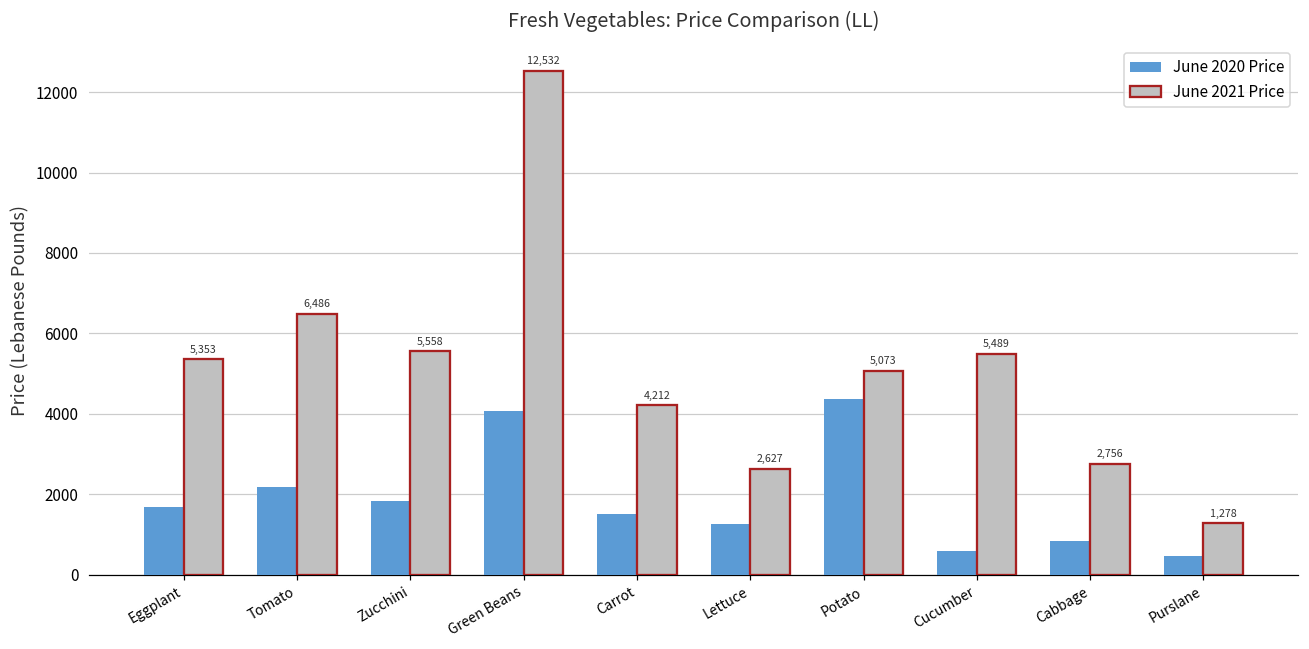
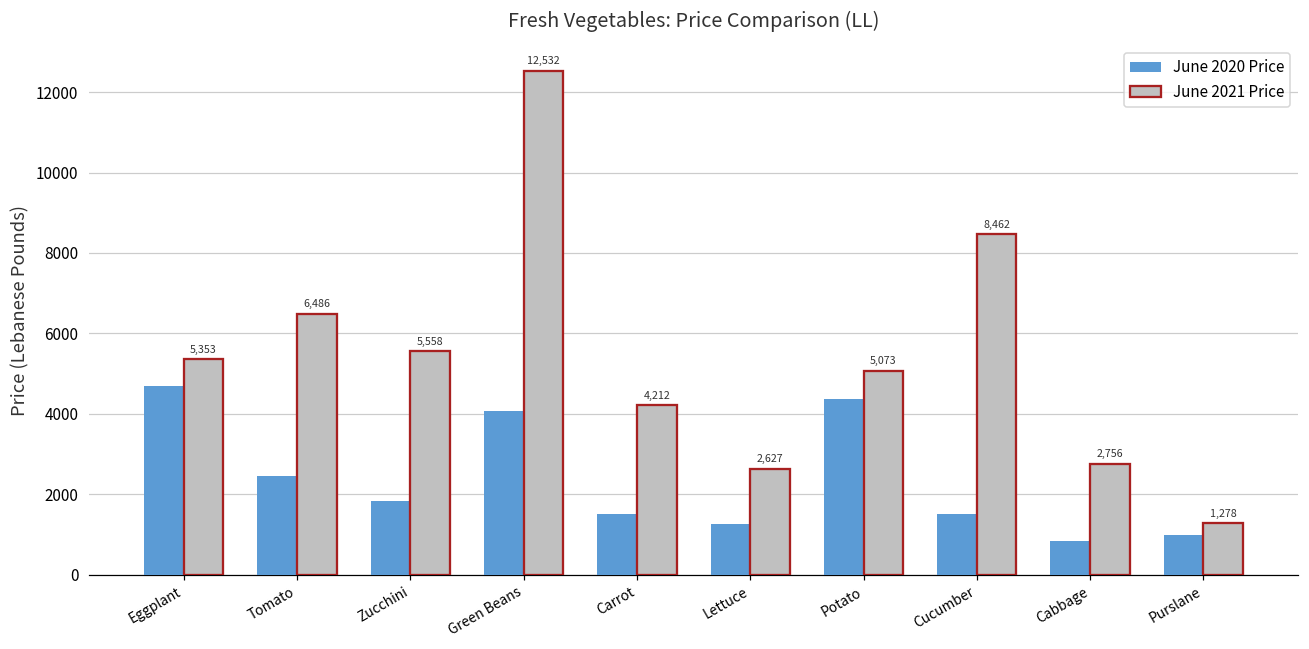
June 2020 Price, Eggplant: 1700 -> 4700
June 2020 Price, Tomato: 2200 -> 2500
June 2020 Price, Cucumber: 600 -> 1500
June 2021 Price, Cucumber: 5,489 -> 8,462
June 2020 Price, Purslane: 500 -> 1000
